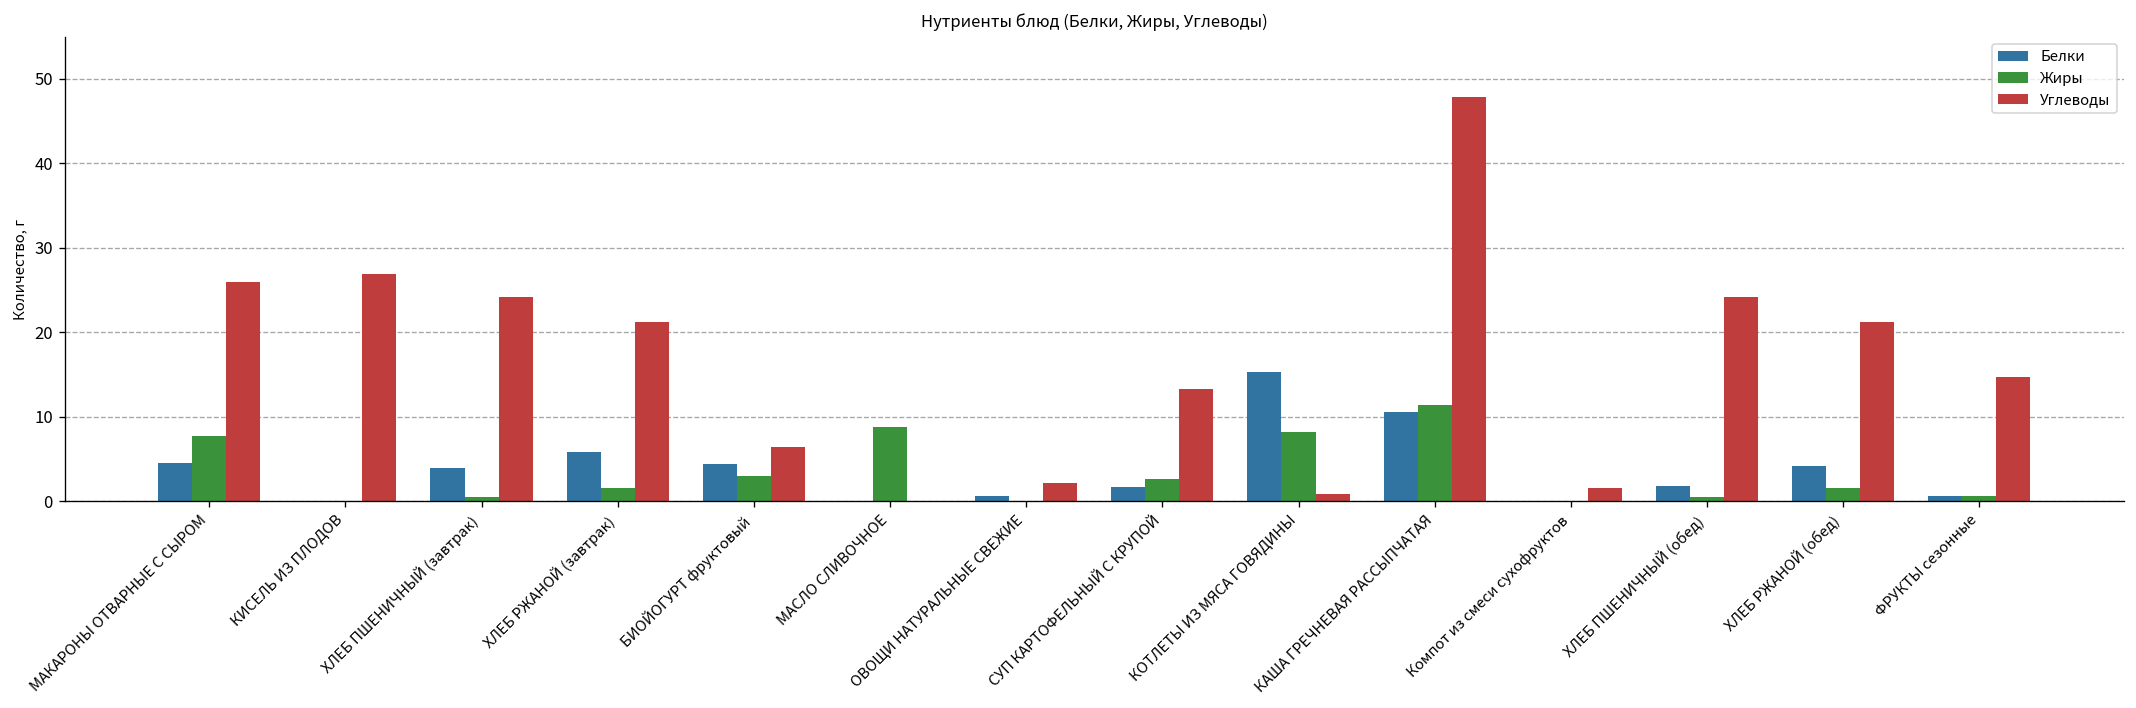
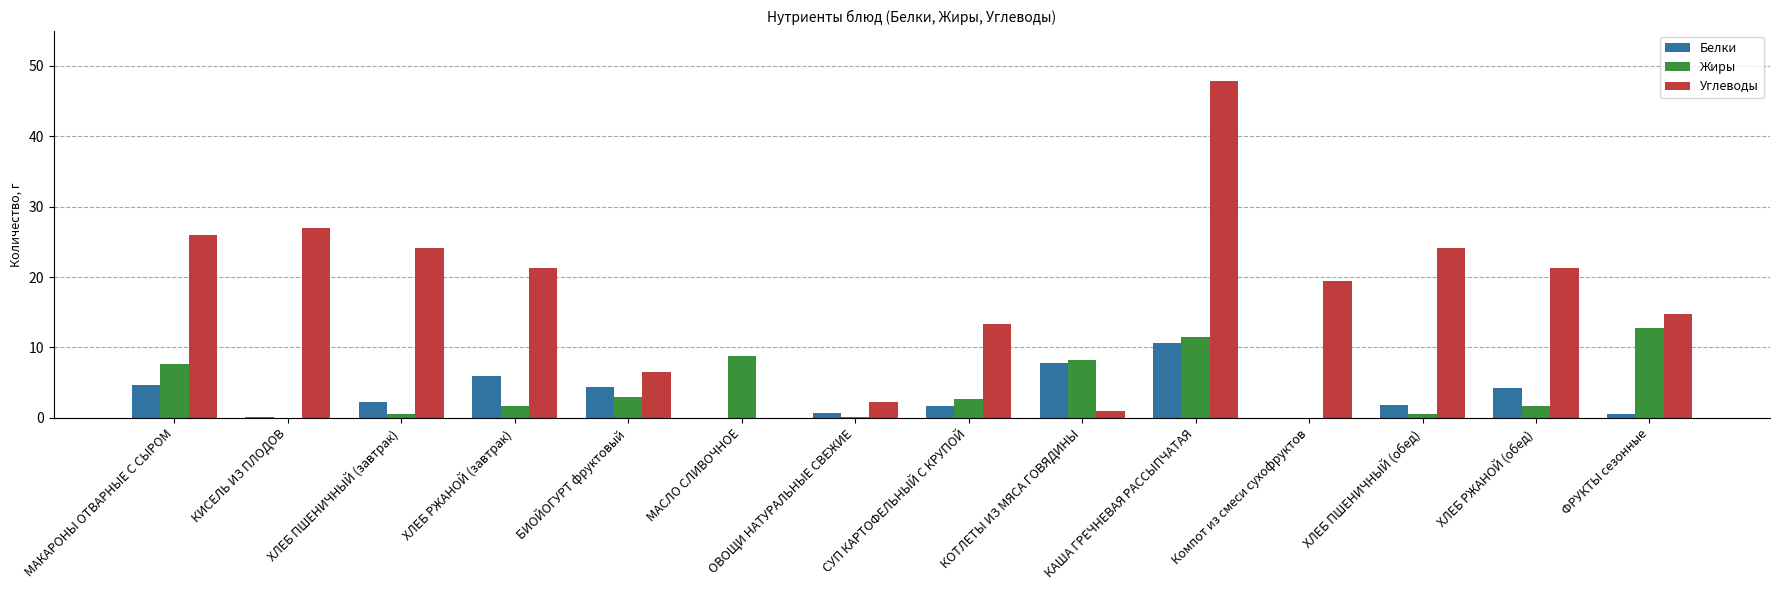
Белки, ХЛЕБ ПШЕНИЧНЫЙ (завтрак): 4 -> 2
Белки, КОТЛЕТЫ ИЗ МЯСА ГОВЯДИНЫ: 15 -> 8
Углеводы, Компот из смеси сухофруктов: 2 -> 19
Жиры, ФРУКТЫ сезонные: 1 -> 13
